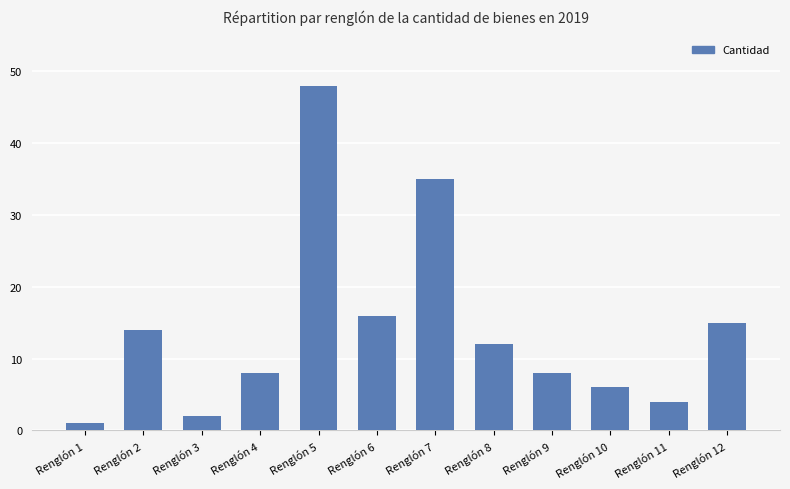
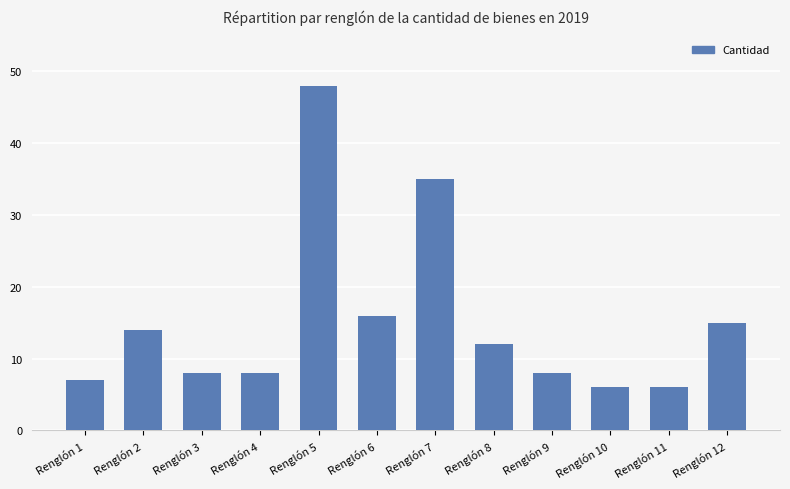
Renglón 1: 1 -> 7
Renglón 3: 2 -> 8
Renglón 11: 4 -> 6
